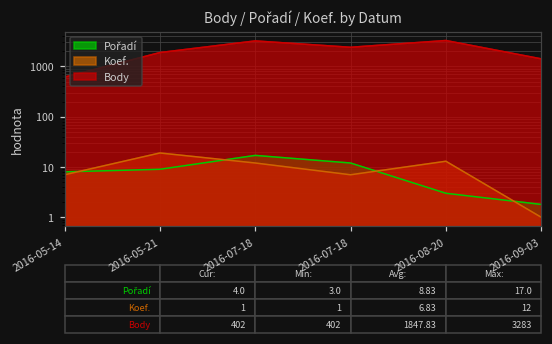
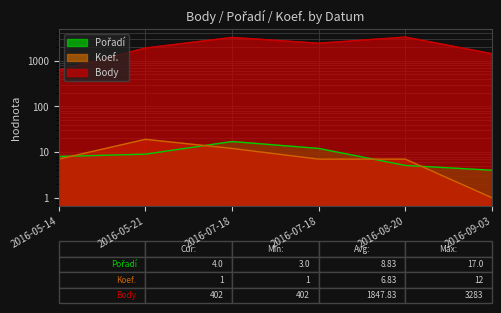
Pořadí, 2016-08-20: 3 -> 5
Koef., 2016-08-20: 13 -> 7
Pořadí, 2016-09-03: 1.8 -> 4
